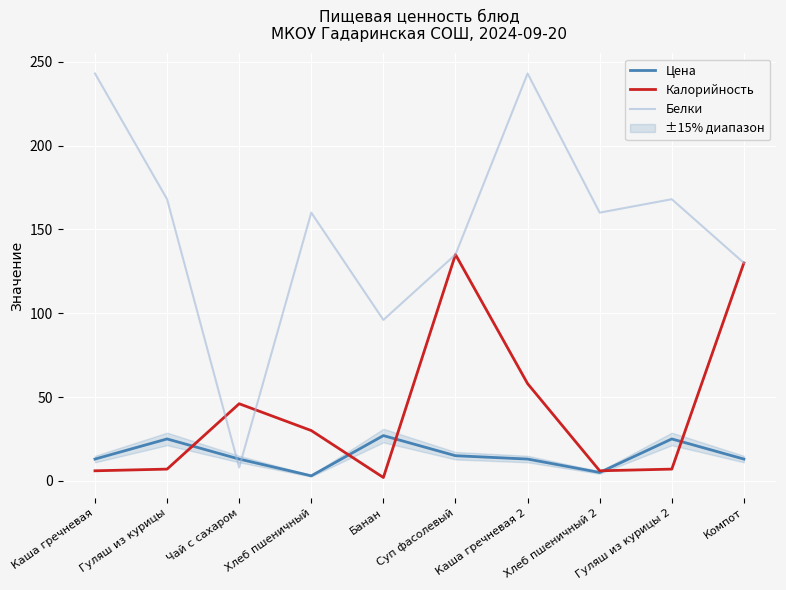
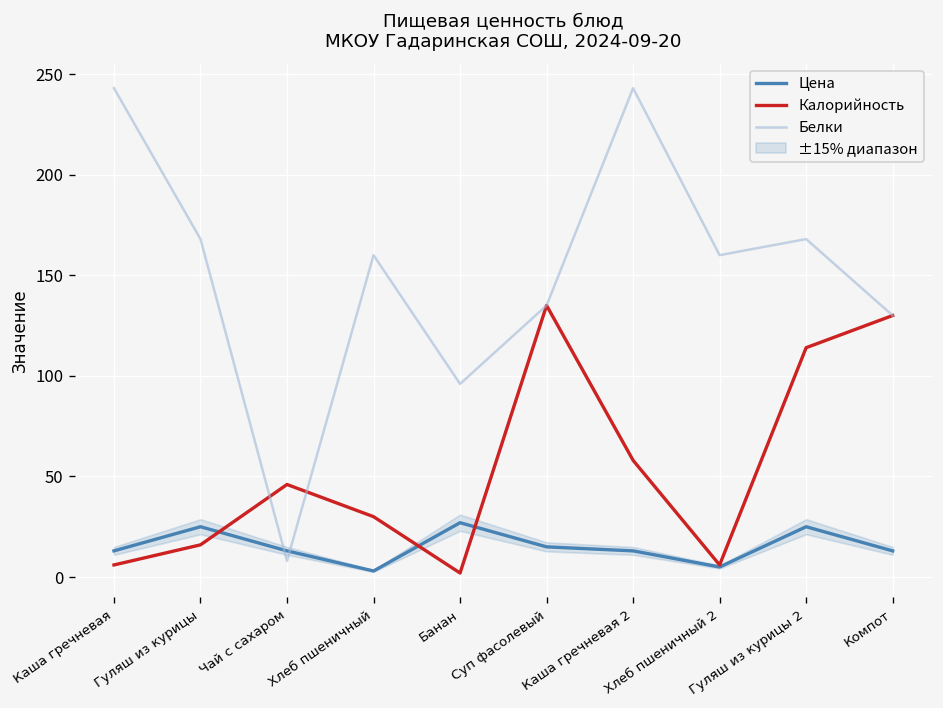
Калорийность, Гуляш из курицы: 7 -> 16
Калорийность, Гуляш из курицы 2: 7 -> 114
